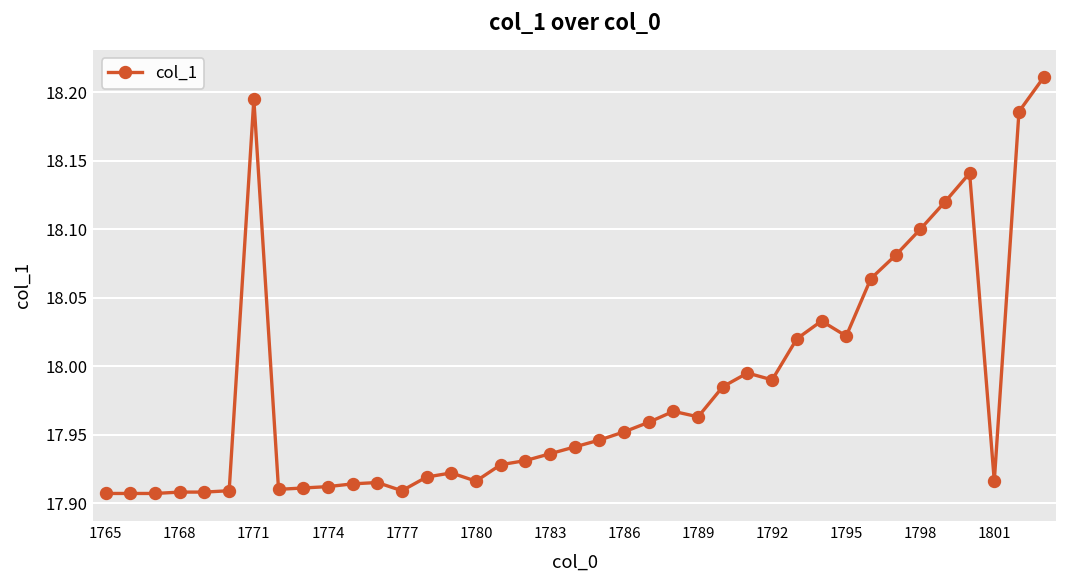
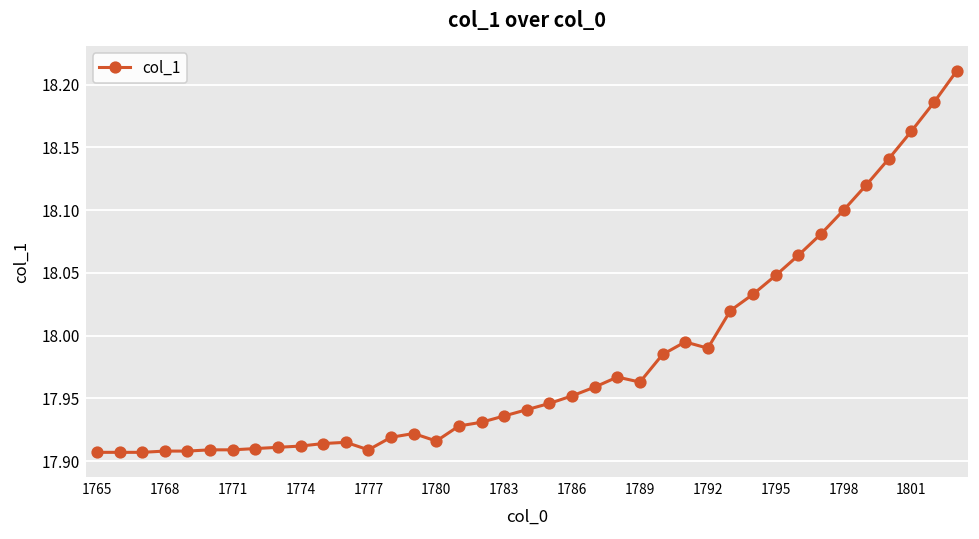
1771: 18.195 -> 17.909
1795: 18.022 -> 18.048
1801: 17.916 -> 18.163
